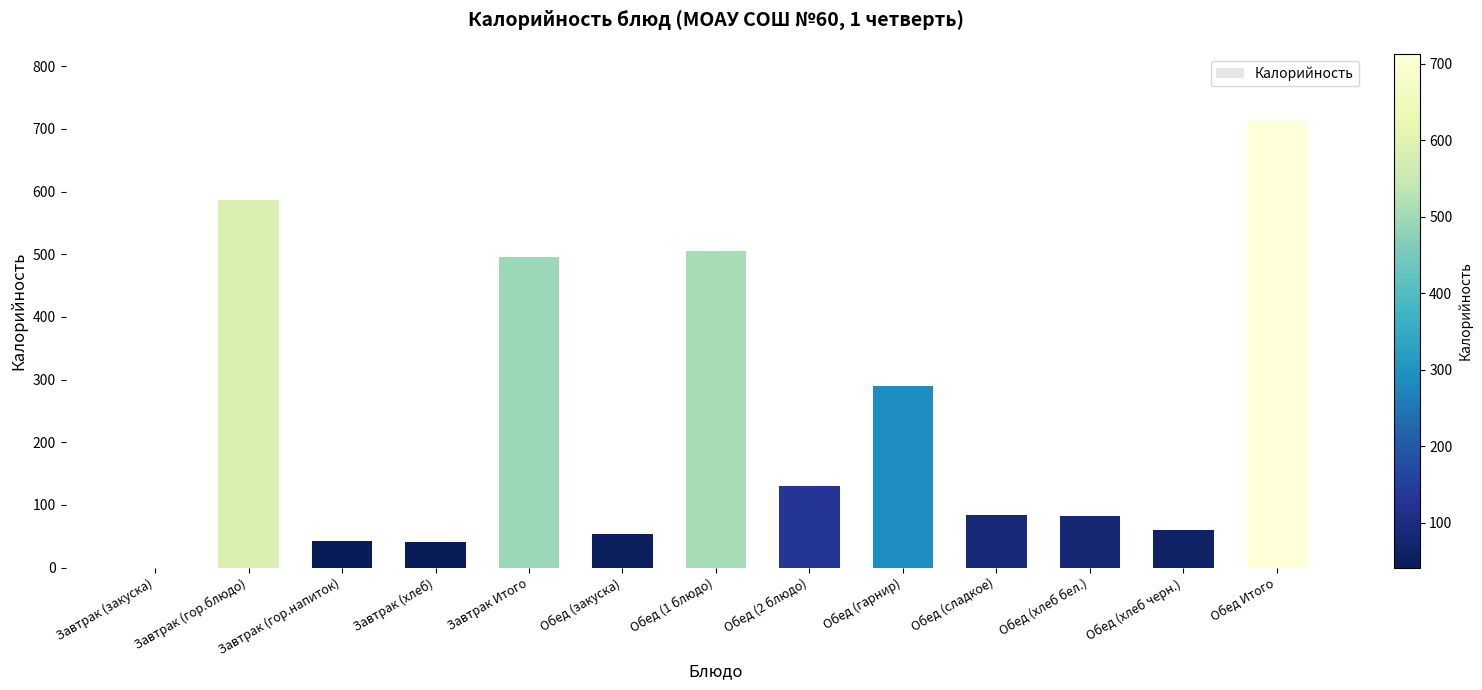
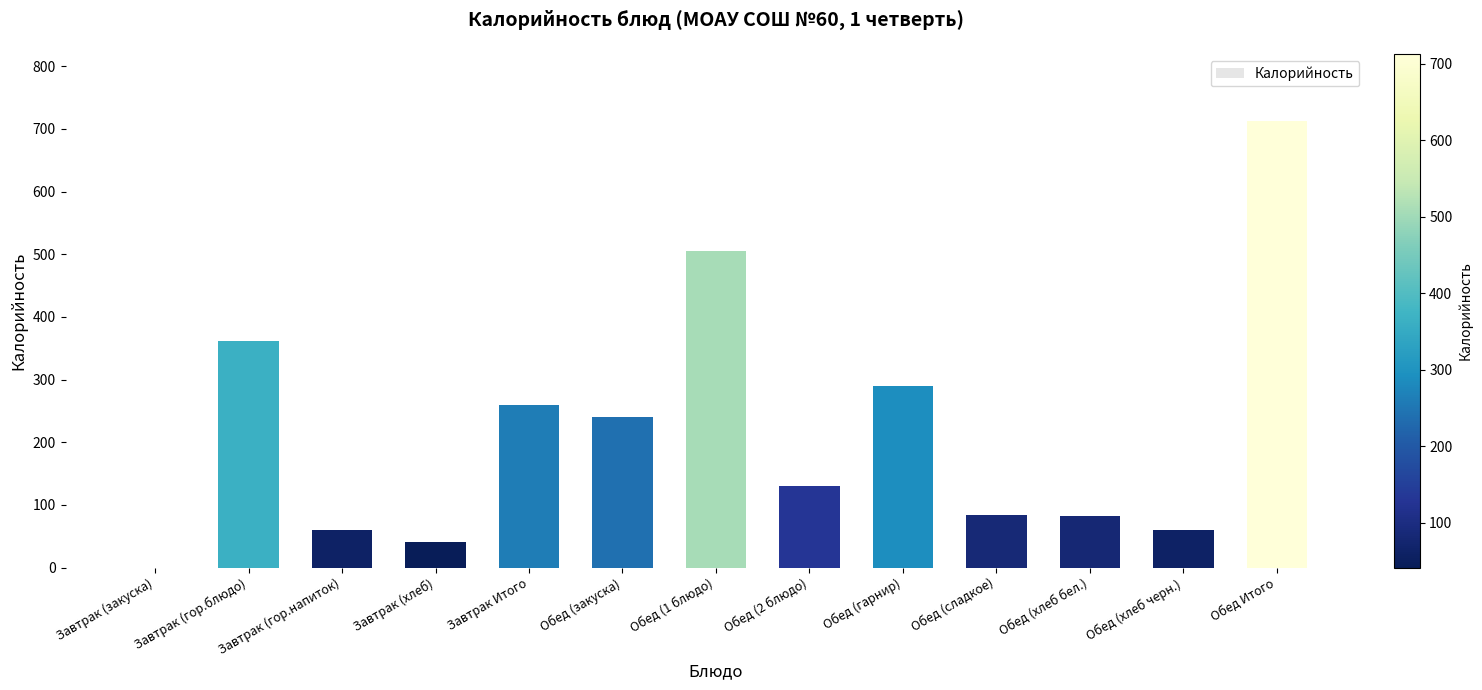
Завтрак (гор.блюдо): 590 -> 360
Завтрак (гор.напиток): 40 -> 60
Завтрак Итого: 500 -> 260
Обед (закуска): 50 -> 240
